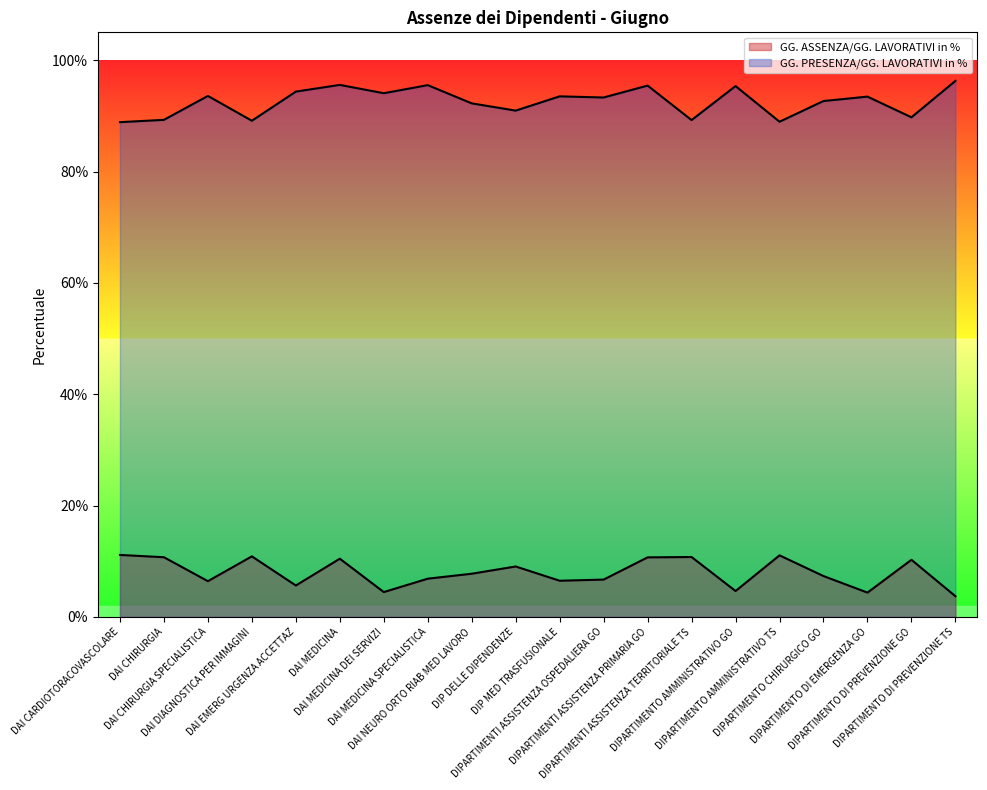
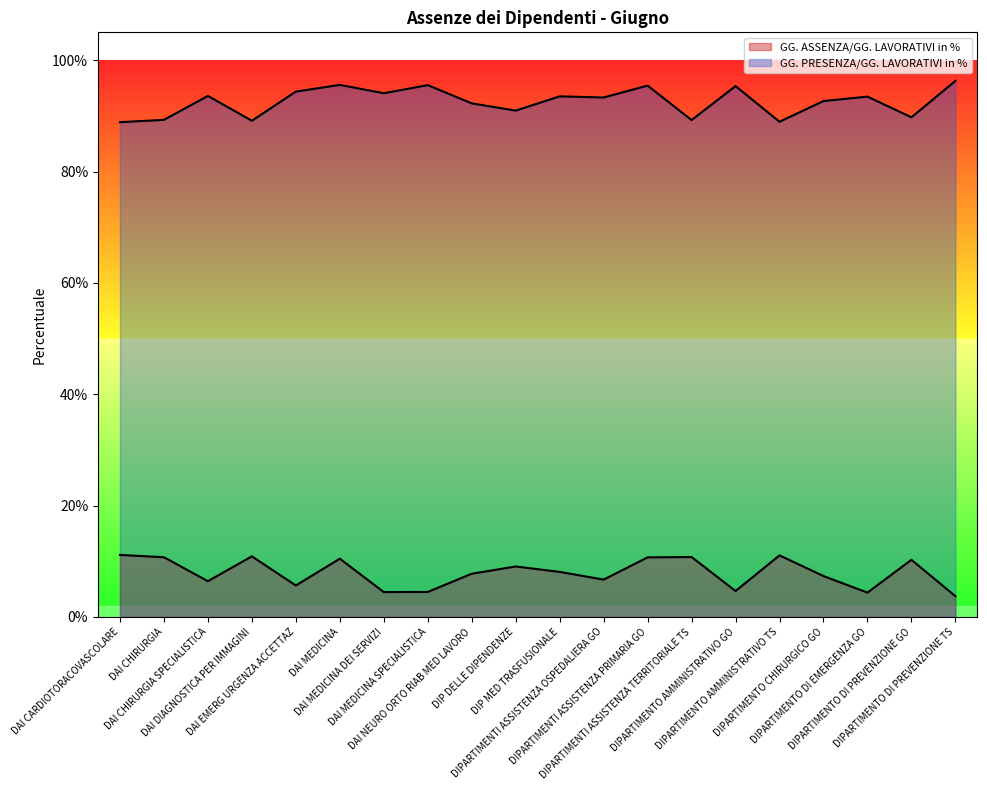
GG. ASSENZA/GG. LAVORATIVI in %, DAI MEDICINA SPECIALISTICA: 7% -> 4%
GG. ASSENZA/GG. LAVORATIVI in %, DIP MED TRASFUSIONALE: 6% -> 8%
